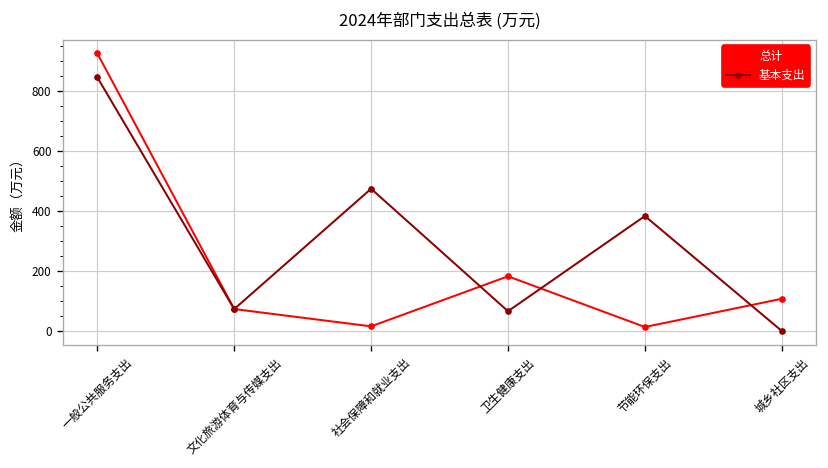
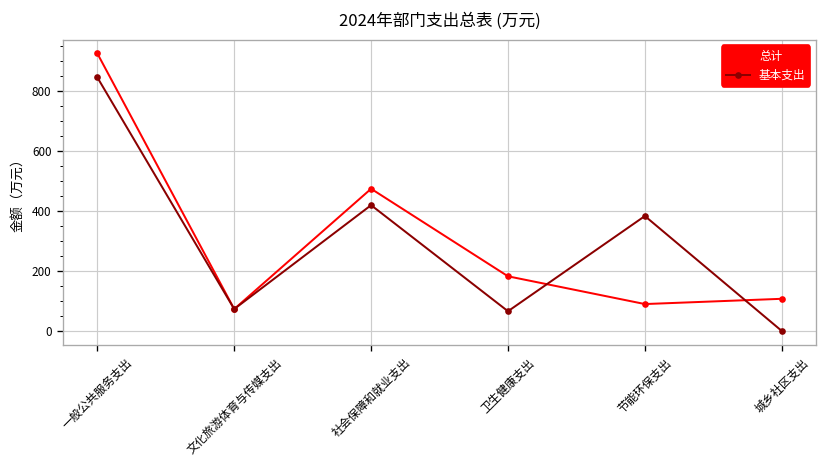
总计, 社会保障和就业支出: 20 -> 470
基本支出, 社会保障和就业支出: 470 -> 420
总计, 节能环保支出: 10 -> 90
